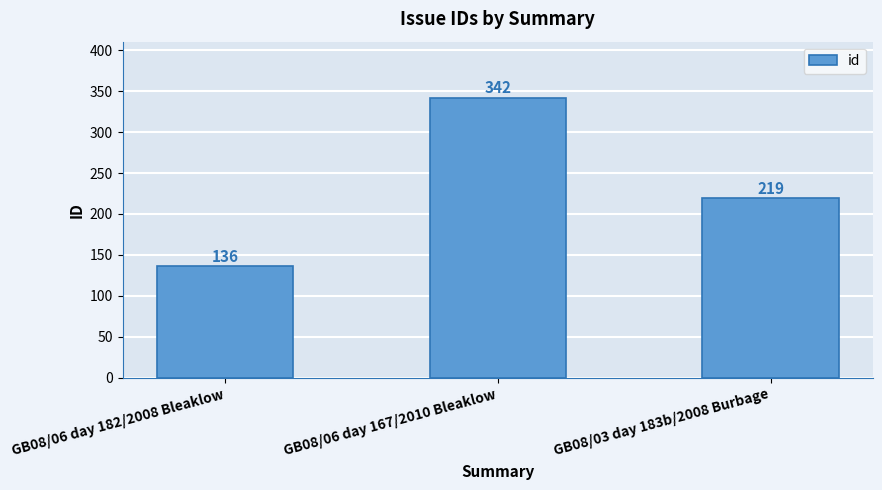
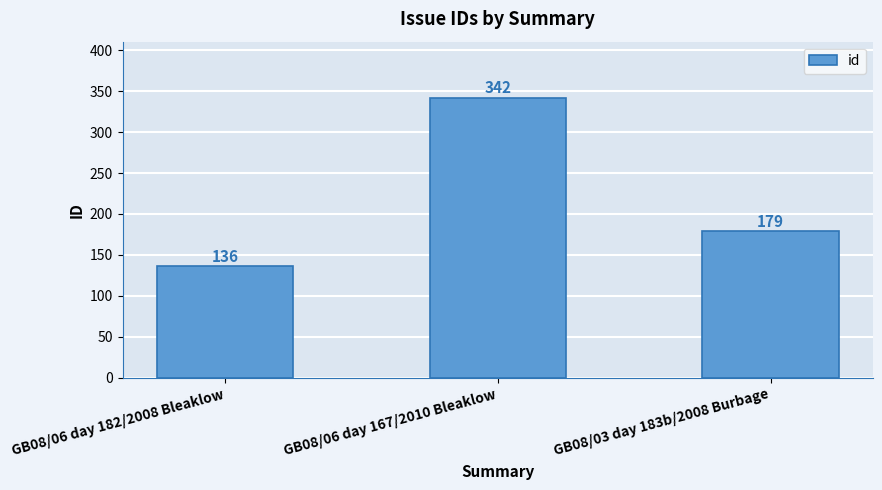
GB08/03 day 183b/2008 Burbage: 219 -> 179
